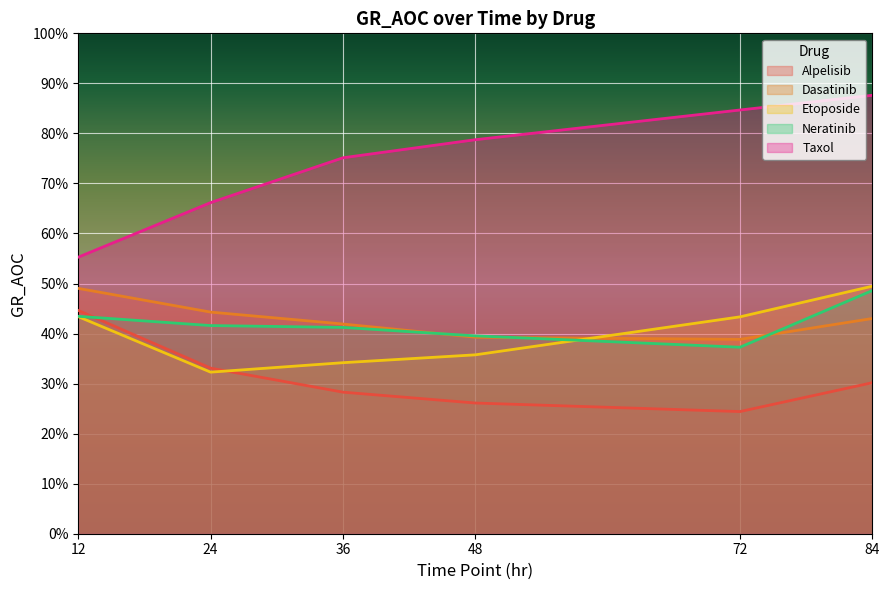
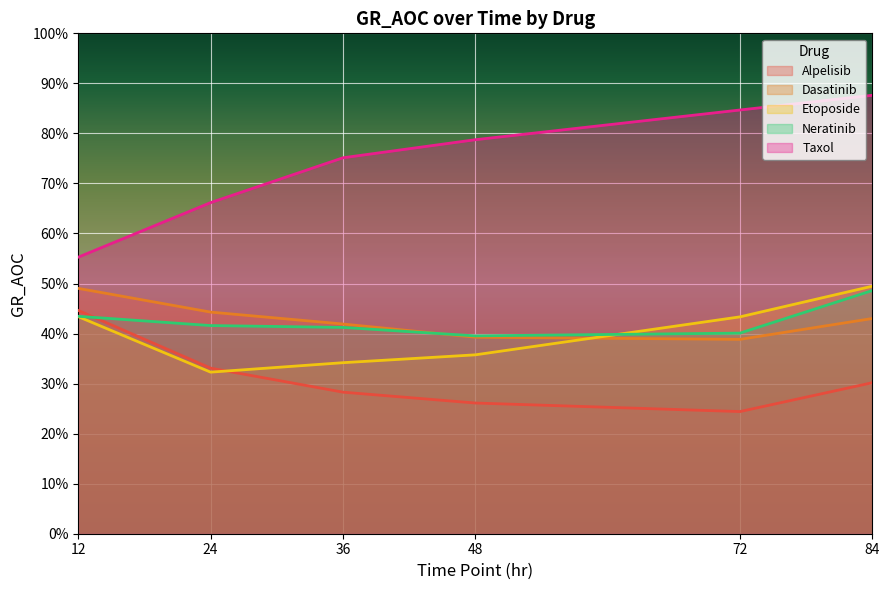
Neratinib, 72: 37% -> 40%
